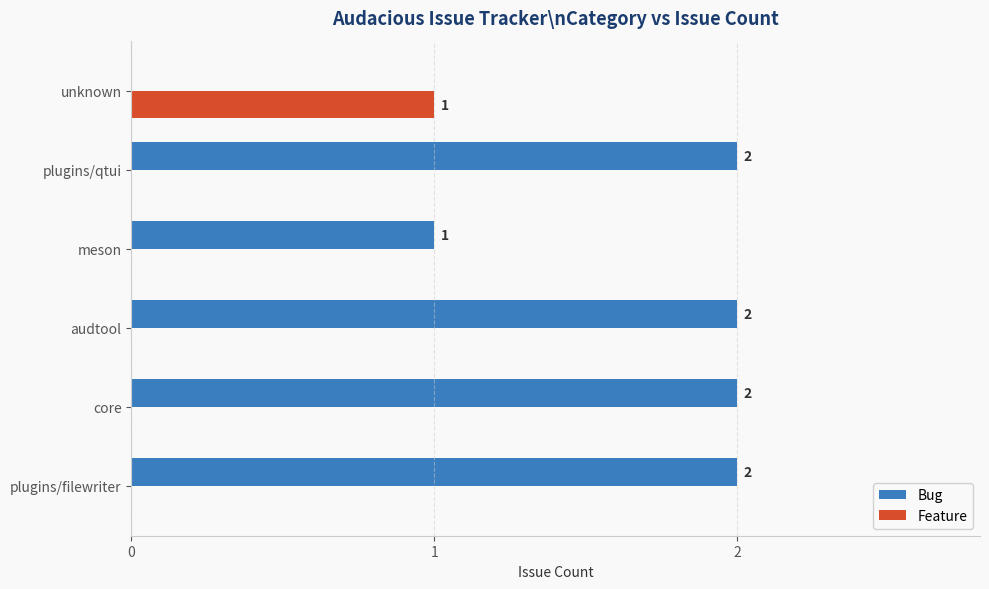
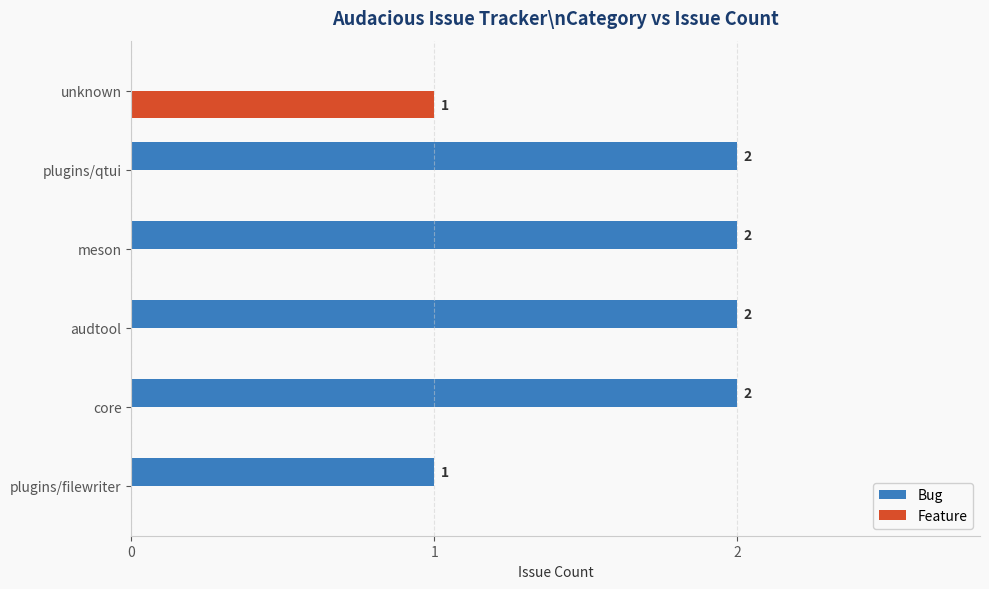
Bug, meson: 1 -> 2
Bug, plugins/filewriter: 2 -> 1
